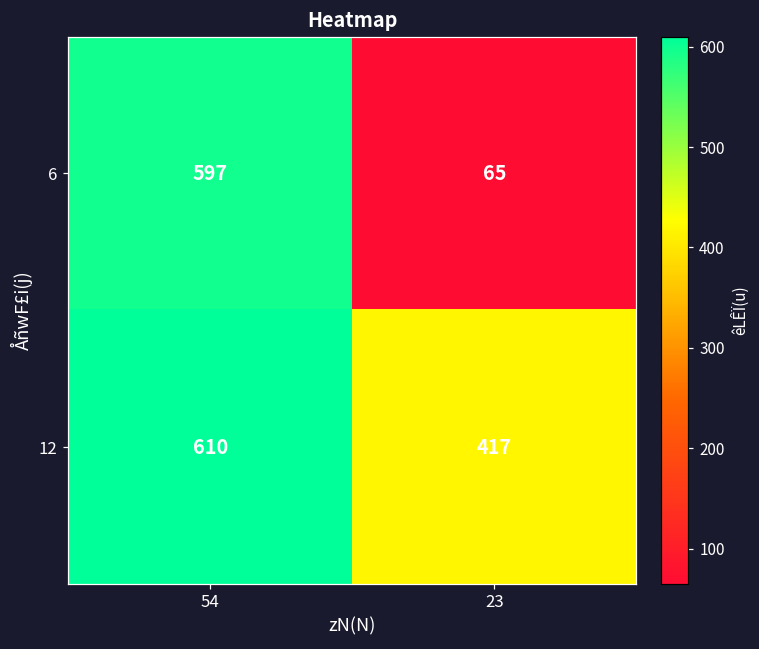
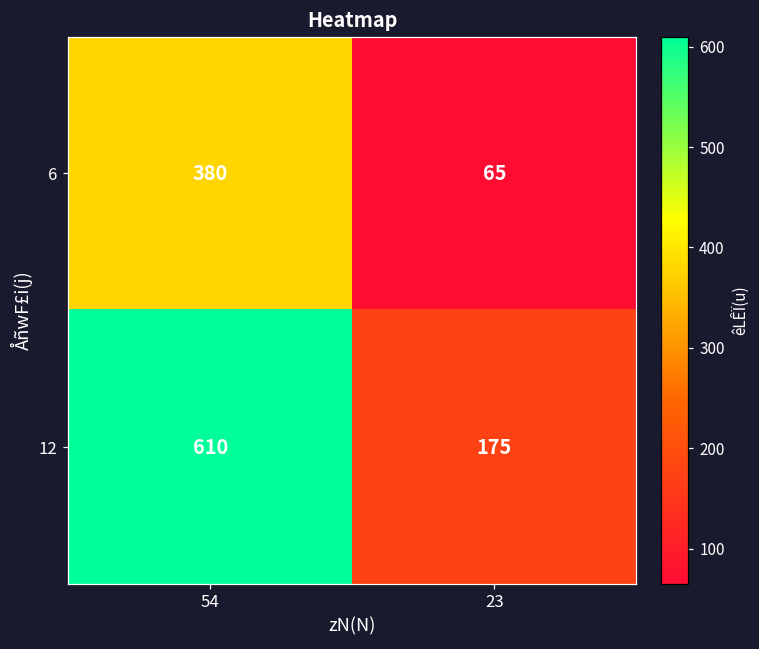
6, 54: 597 -> 380
12, 23: 417 -> 175
